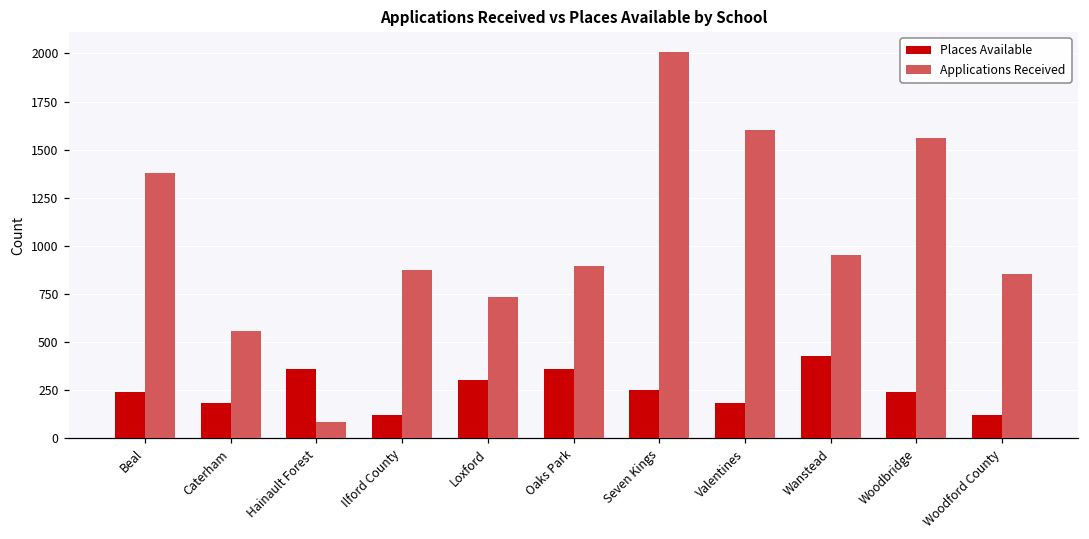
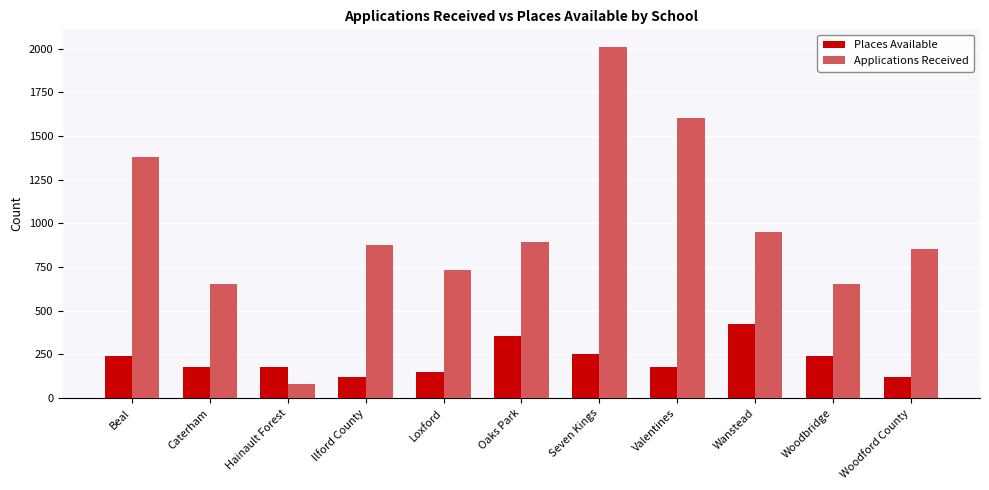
Applications Received, Caterham: 560 -> 650
Places Available, Hainault Forest: 360 -> 180
Places Available, Loxford: 300 -> 150
Applications Received, Woodbridge: 1560 -> 650
